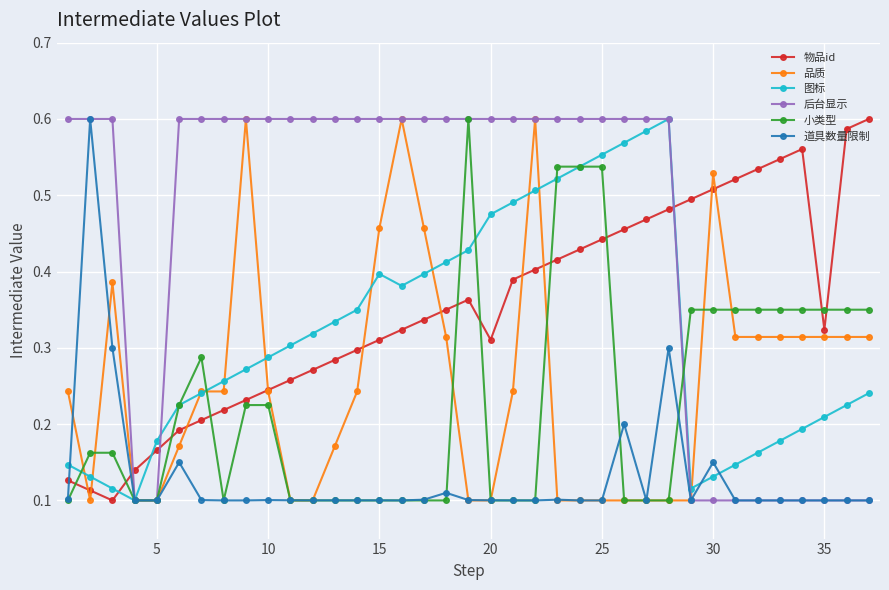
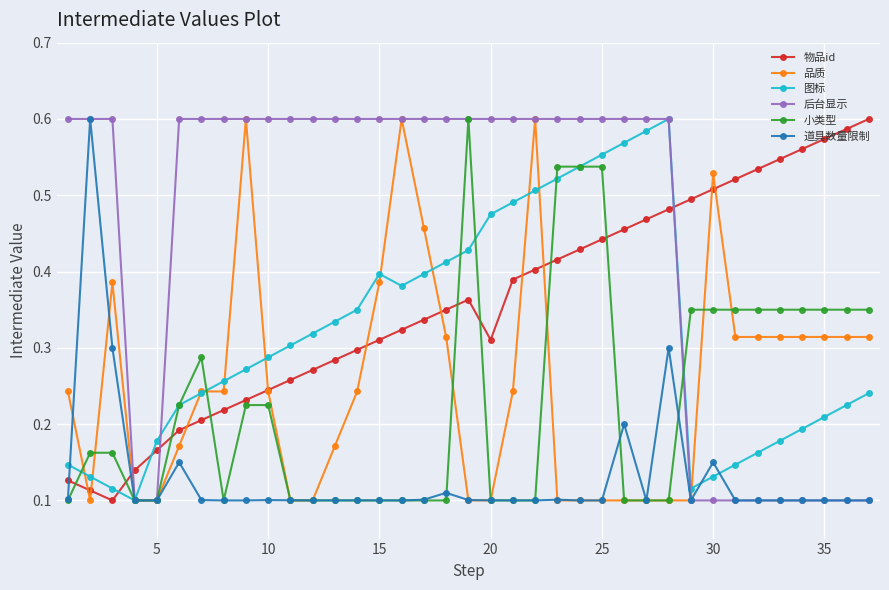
品质, 15: 0.46 -> 0.39
物品id, 35: 0.32 -> 0.57
